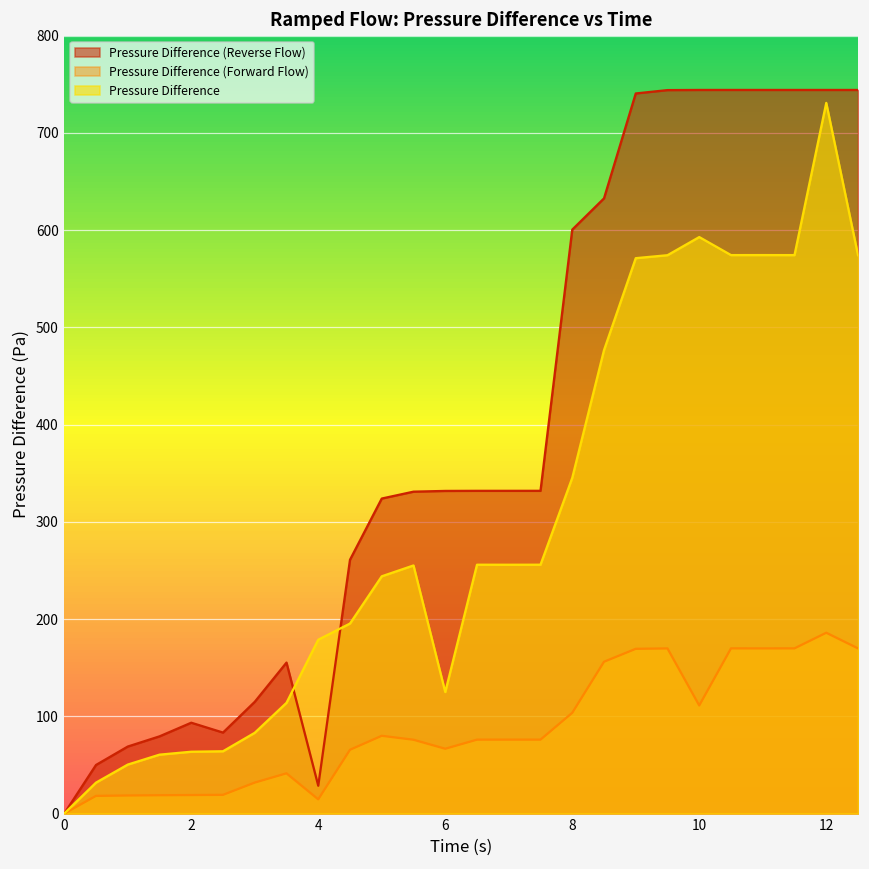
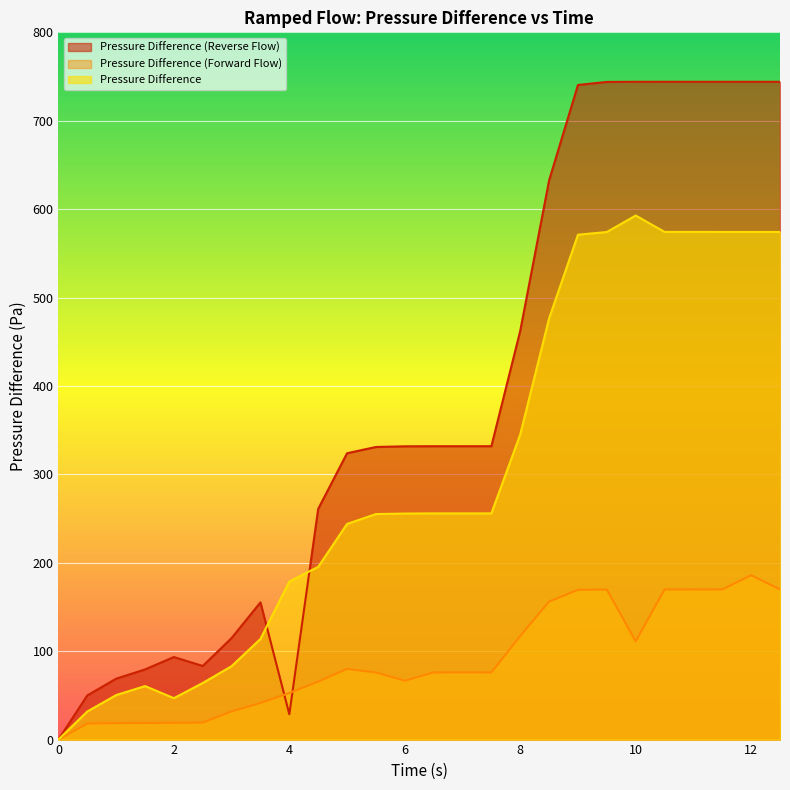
Pressure Difference, 2: 60 -> 50
Pressure Difference (Forward Flow), 4: 10 -> 50
Pressure Difference, 6: 120 -> 260
Pressure Difference (Reverse Flow), 8: 600 -> 460
Pressure Difference (Forward Flow), 8: 100 -> 120
Pressure Difference, 12: 730 -> 570
